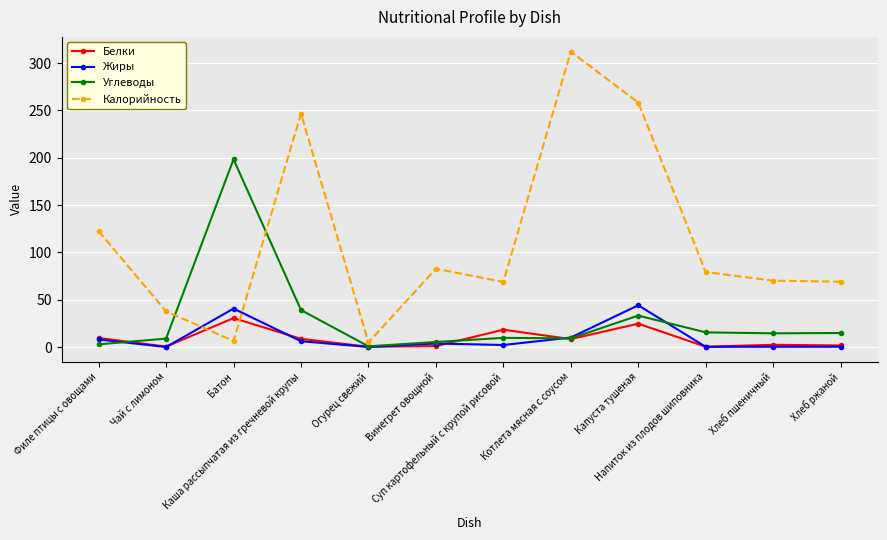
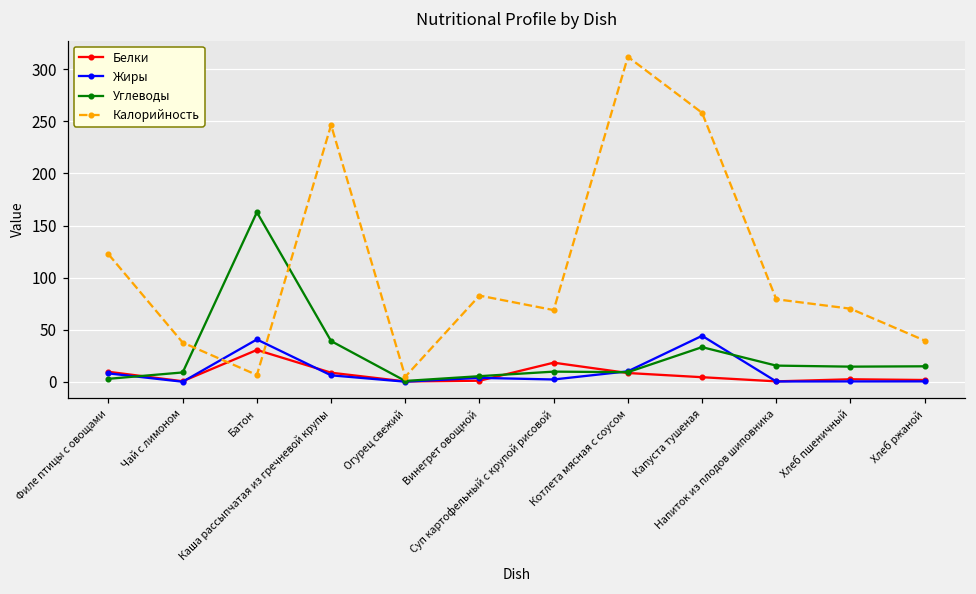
Углеводы, Батон: 200 -> 160
Белки, Капуста тушеная: 20 -> 0
Калорийность, Хлеб ржаной: 70 -> 40
